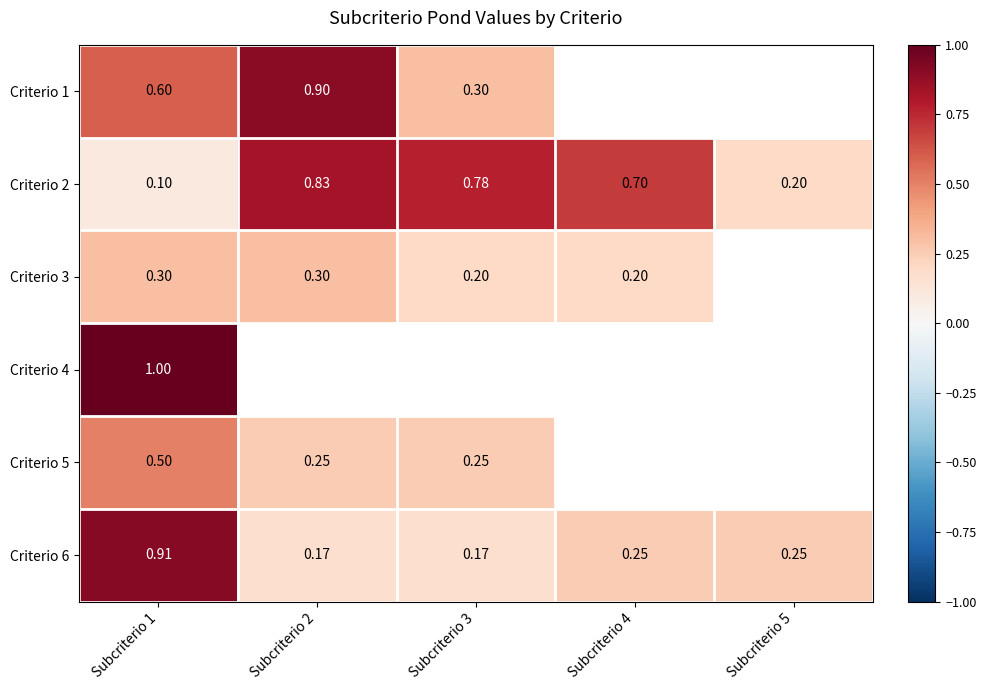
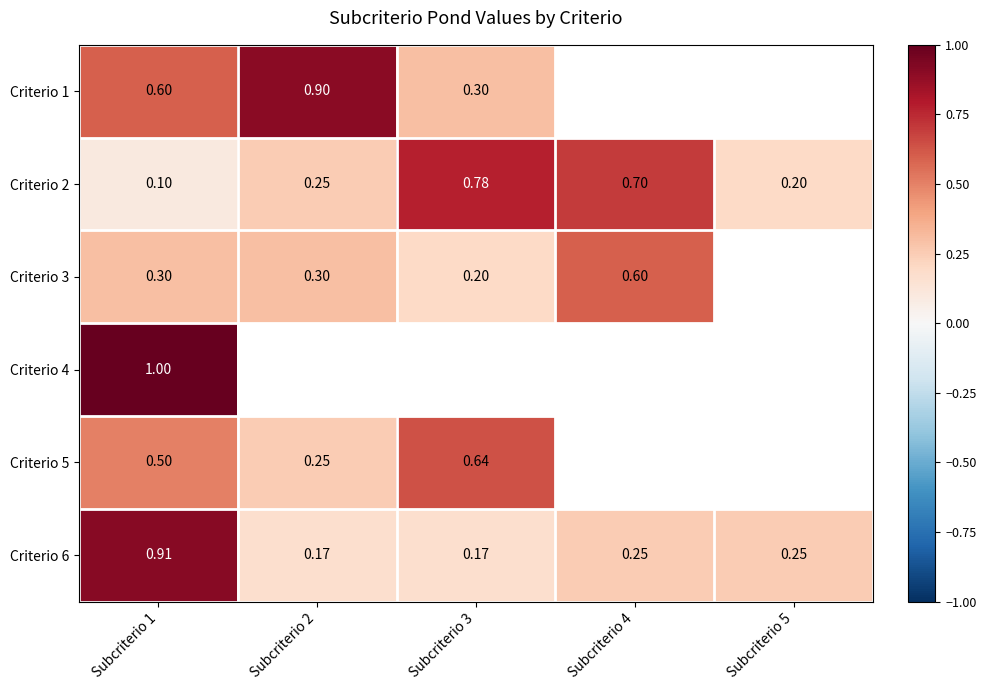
Criterio 2, Subcriterio 2: 0.83 -> 0.25
Criterio 3, Subcriterio 4: 0.20 -> 0.60
Criterio 5, Subcriterio 3: 0.25 -> 0.64
